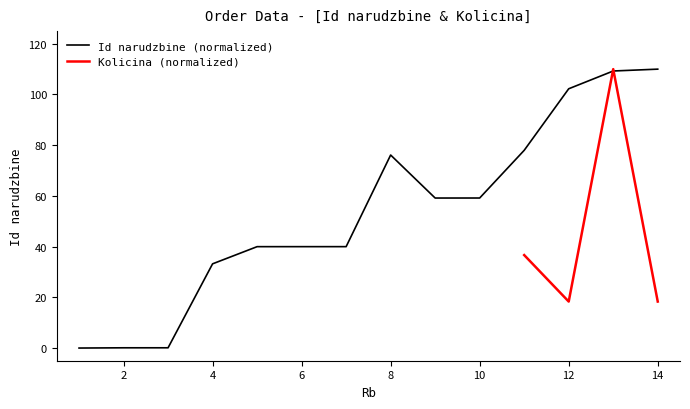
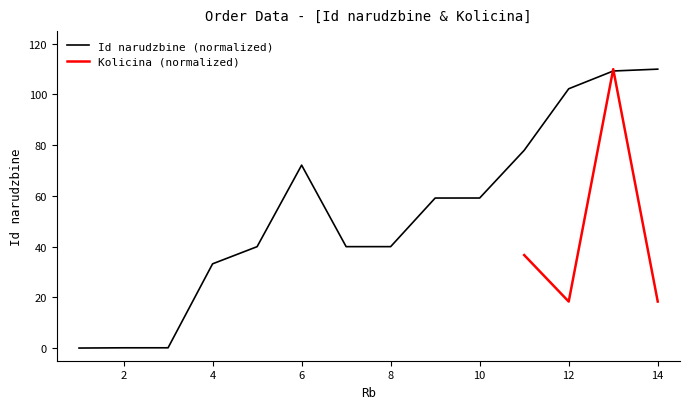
Id narudzbine (normalized), 6: 40 -> 72
Id narudzbine (normalized), 8: 76 -> 40
